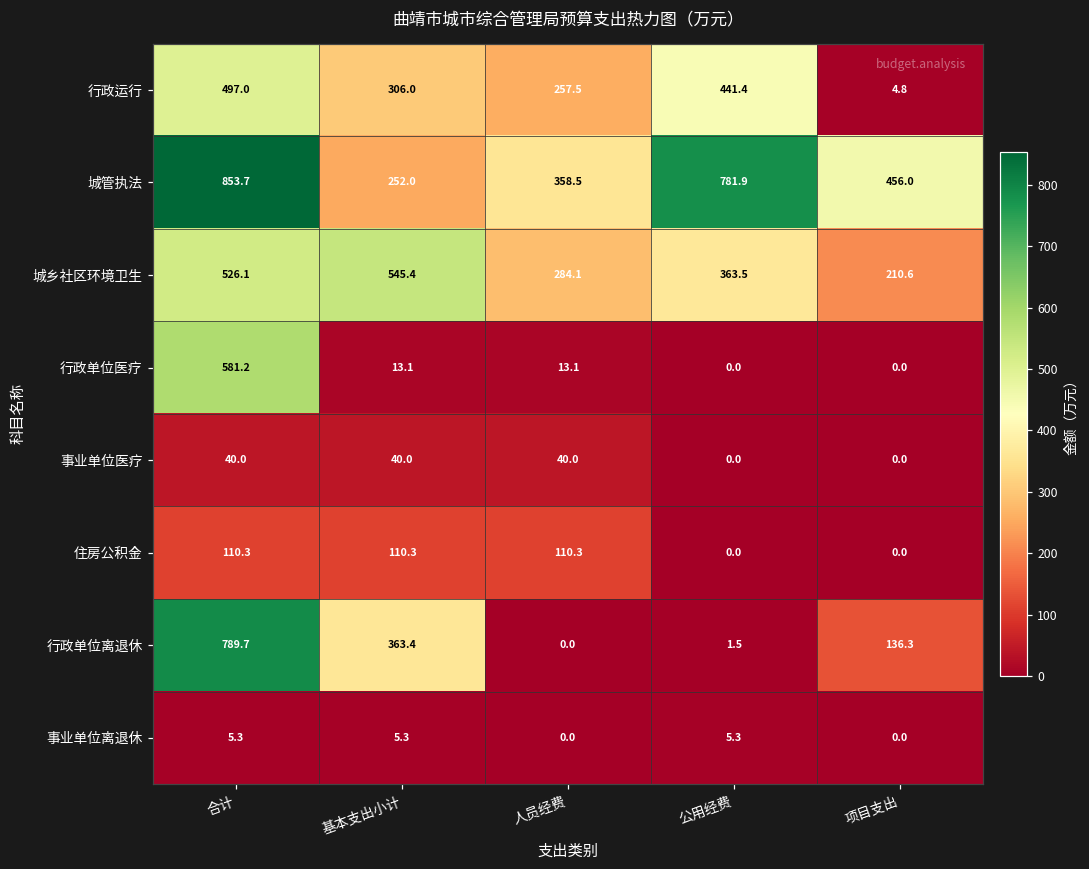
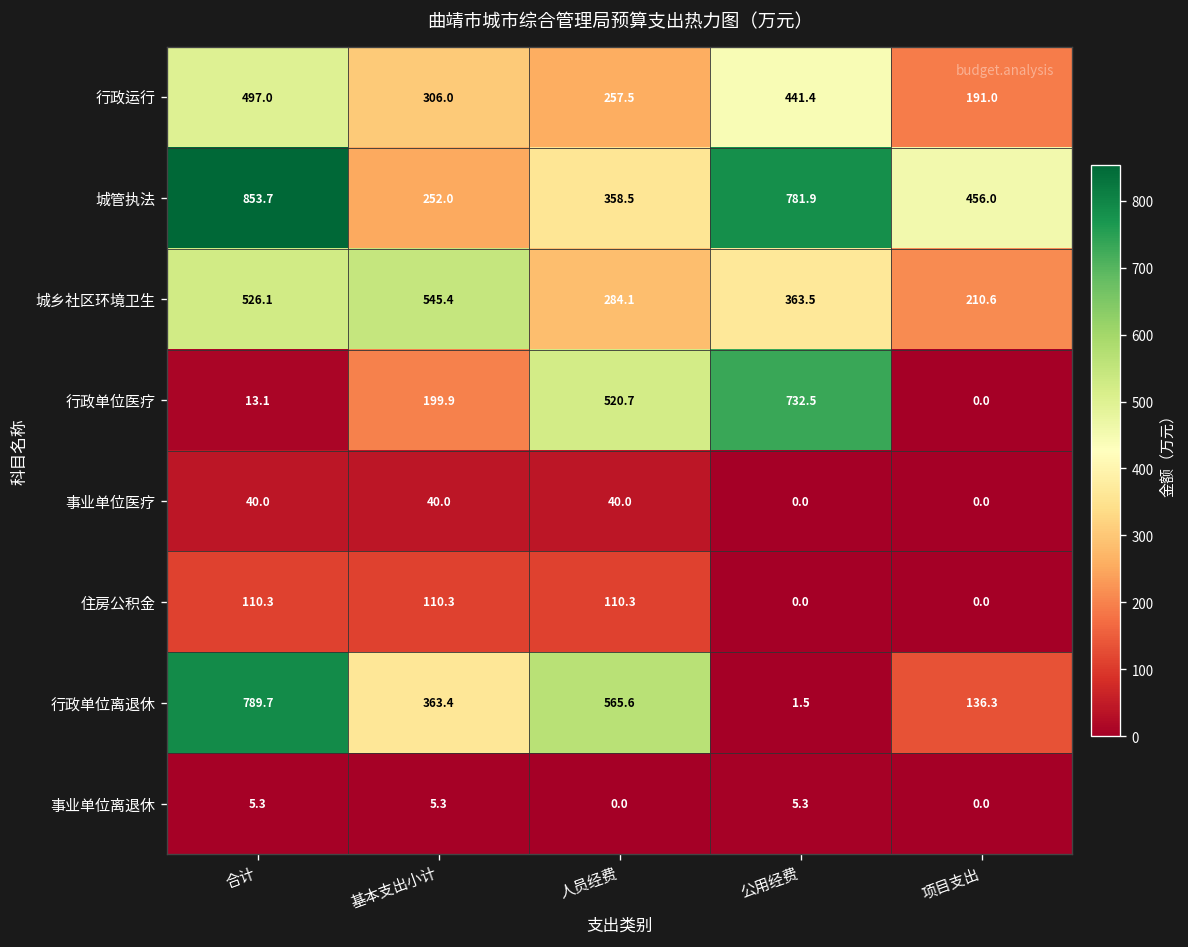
行政运行, 项目支出: 4.8 -> 191.0
行政单位医疗, 合计: 581.2 -> 13.1
行政单位医疗, 基本支出小计: 13.1 -> 199.9
行政单位医疗, 人员经费: 13.1 -> 520.7
行政单位医疗, 公用经费: 0.0 -> 732.5
行政单位离退休, 人员经费: 0.0 -> 565.6
